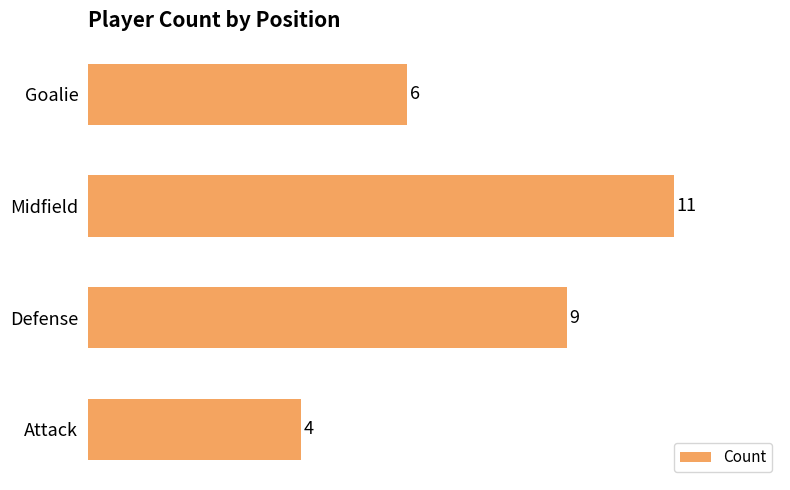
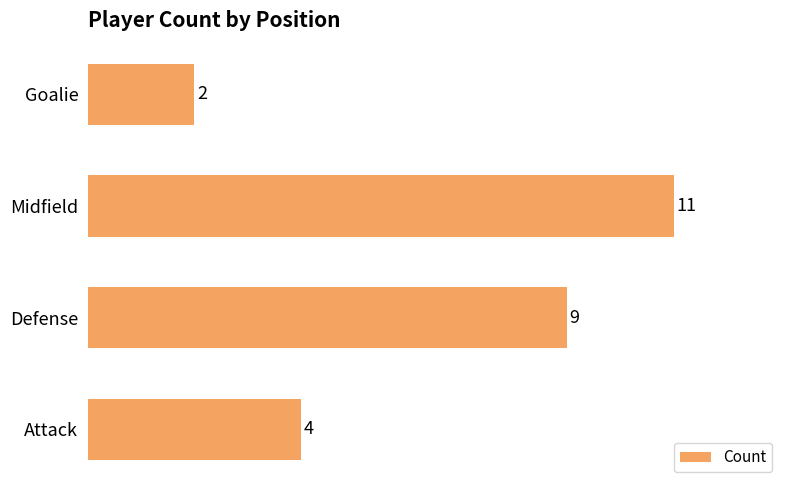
Goalie: 6 -> 2
